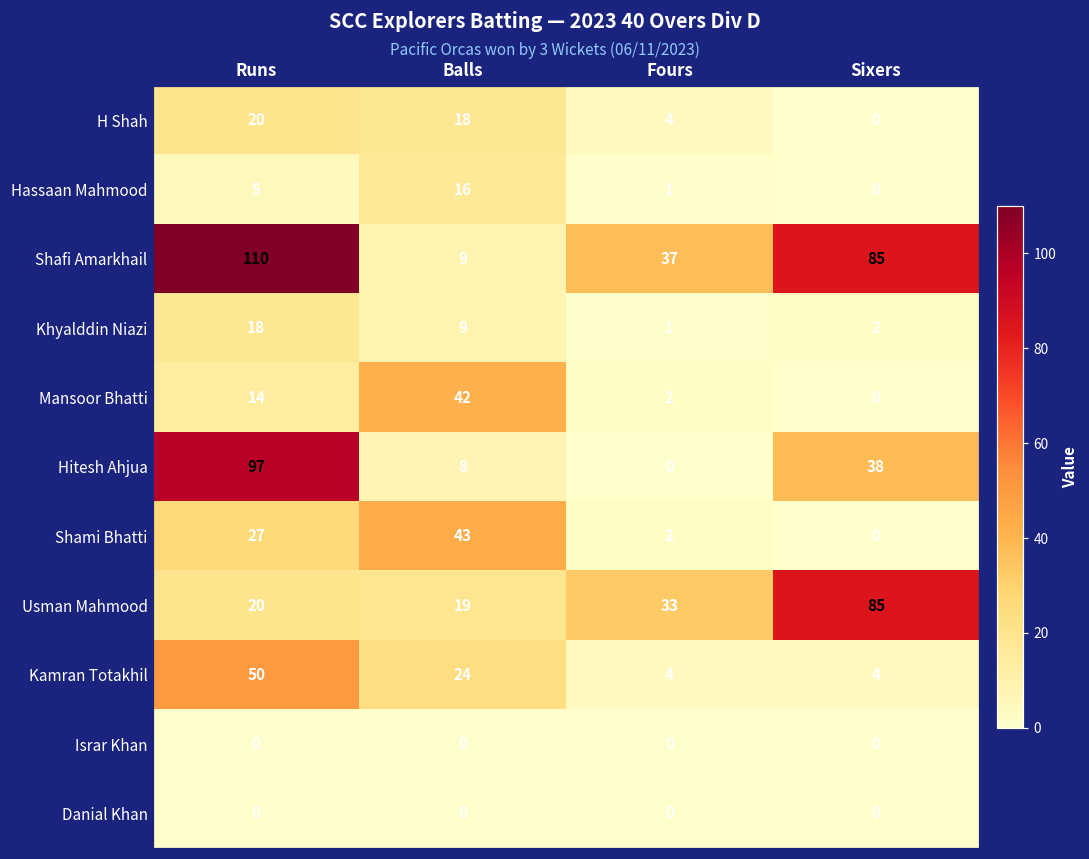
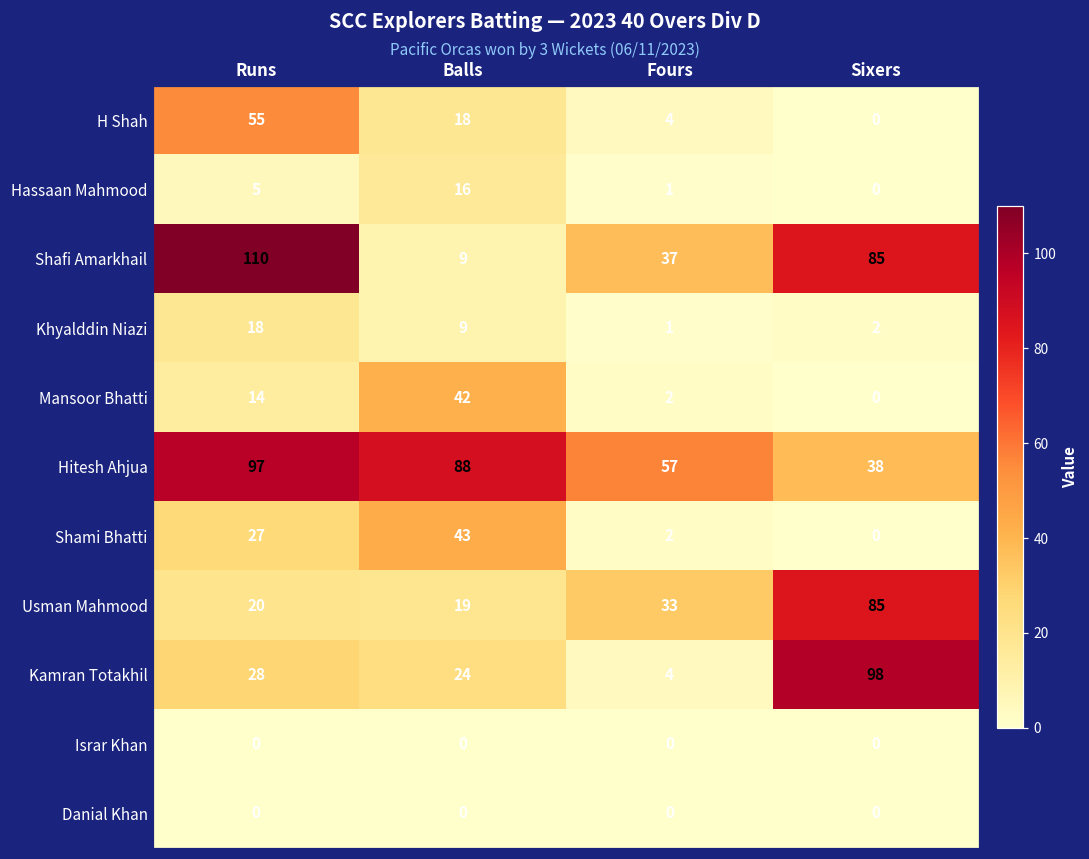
H Shah, Runs: 20 -> 55
Hitesh Ahjua, Balls: 8 -> 88
Hitesh Ahjua, Fours: 0 -> 57
Kamran Totakhil, Runs: 50 -> 28
Kamran Totakhil, Sixers: 4 -> 98
